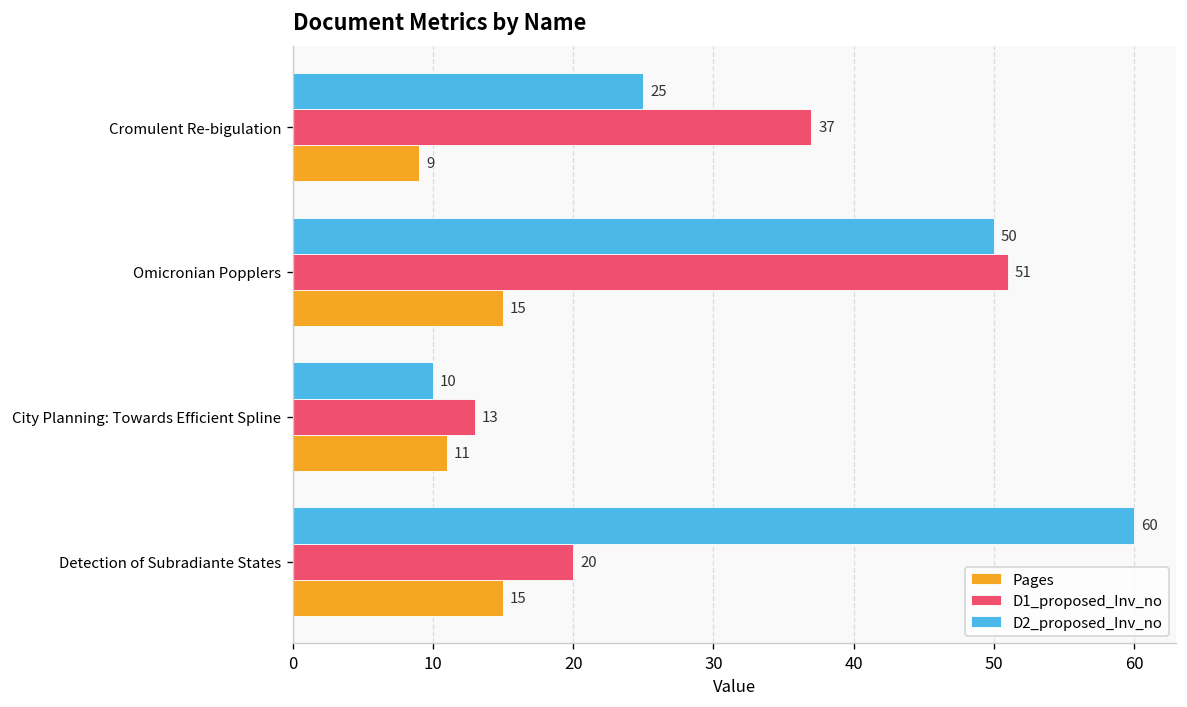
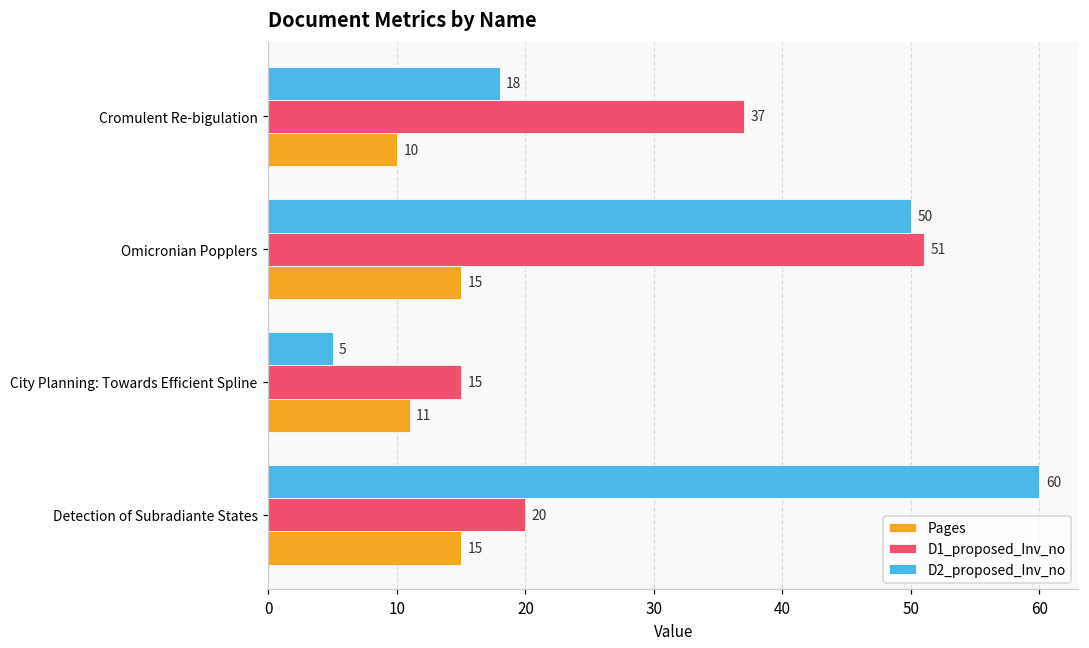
D2_proposed_Inv_no, Cromulent Re-bigulation: 25 -> 18
Pages, Cromulent Re-bigulation: 9 -> 10
D2_proposed_Inv_no, City Planning: Towards Efficient Spline: 10 -> 5
D1_proposed_Inv_no, City Planning: Towards Efficient Spline: 13 -> 15
